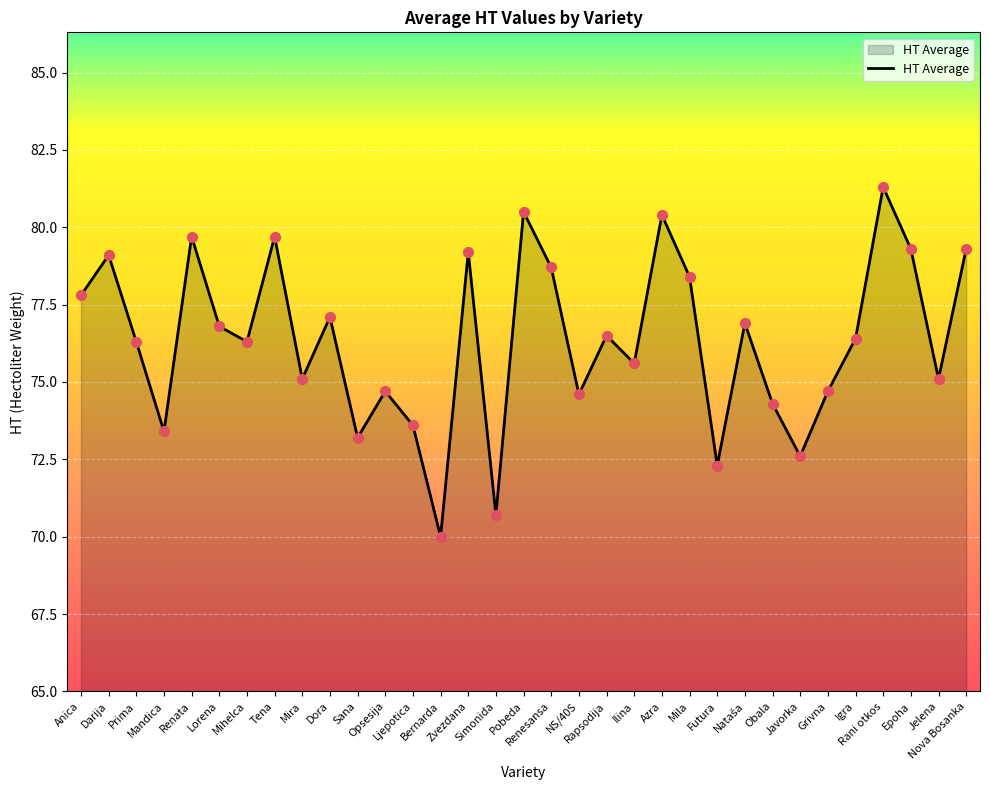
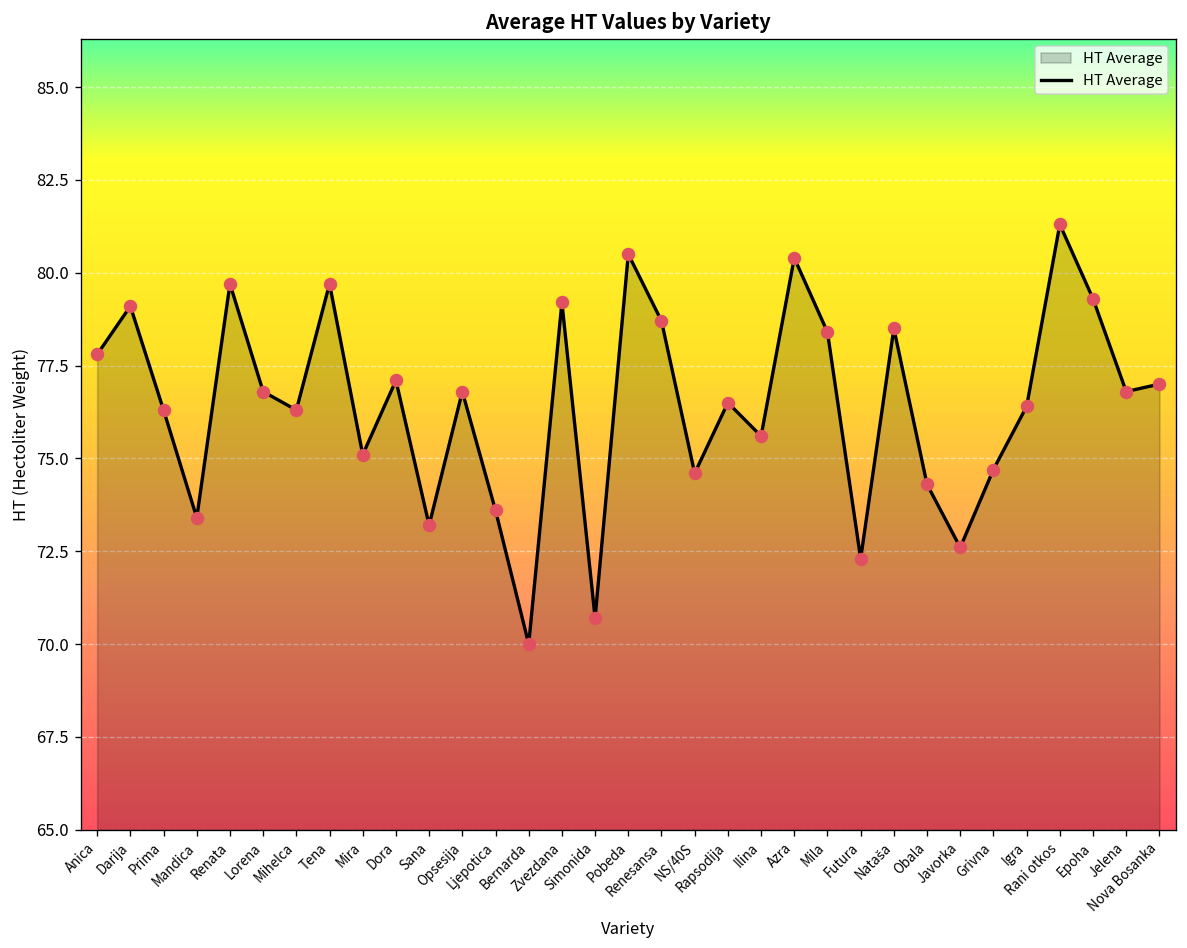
Opsesija: 74.7 -> 76.8
Nataša: 76.9 -> 78.5
Jelena: 75.1 -> 76.8
Nova Bosanka: 79.3 -> 77.0
